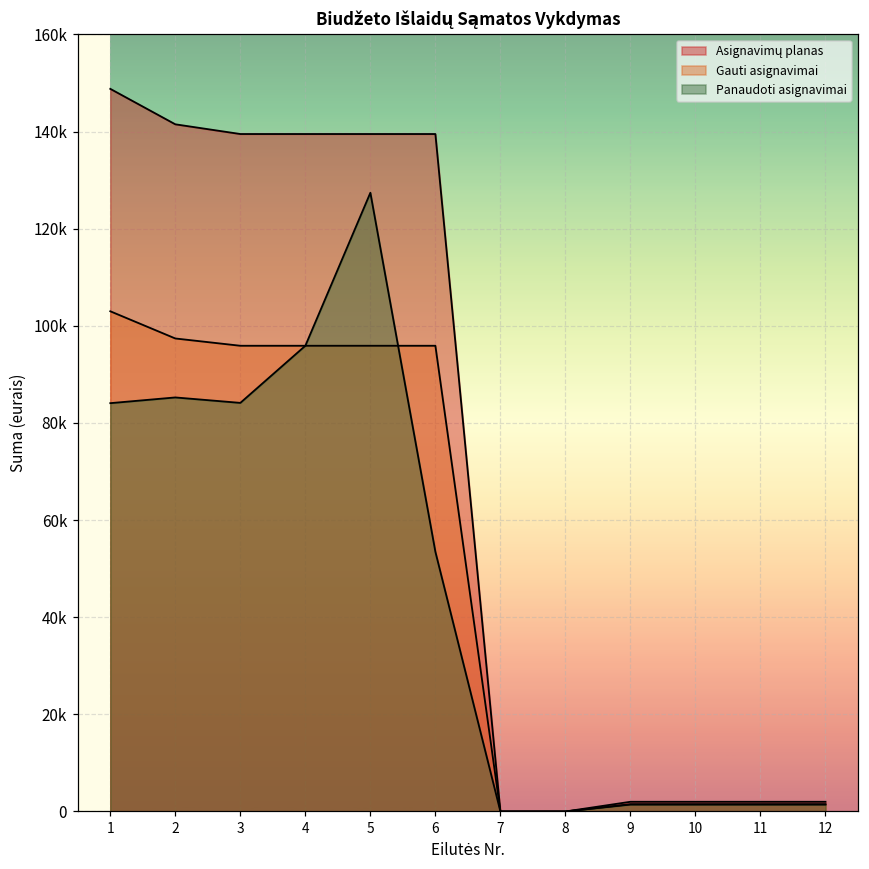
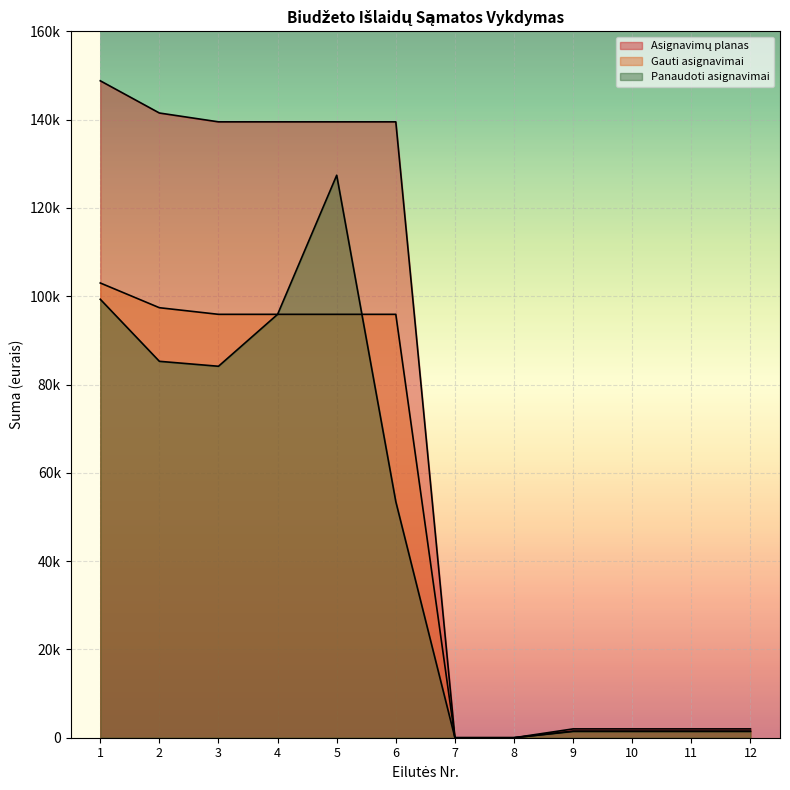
Panaudoti asignavimai, 1: 84000 -> 99000
